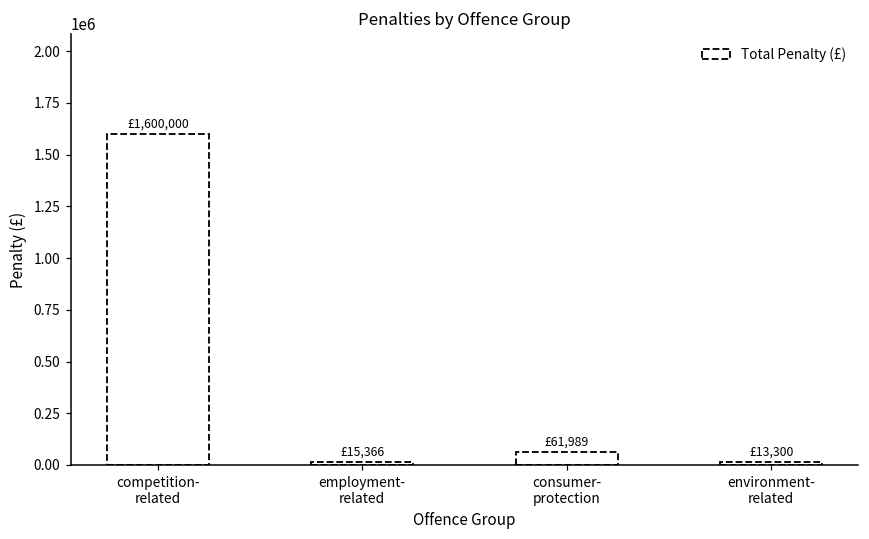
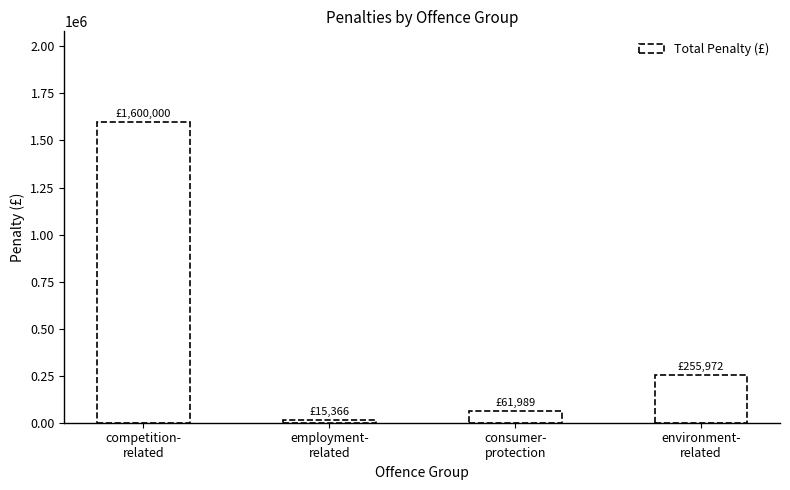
environment- related: £13,300 -> £255,972
